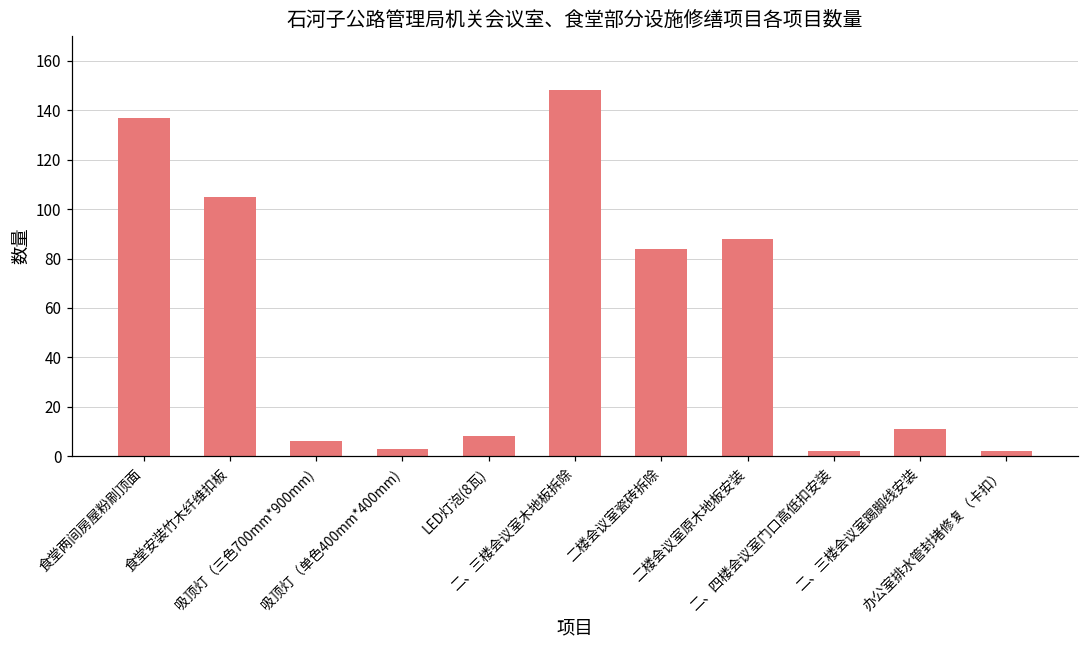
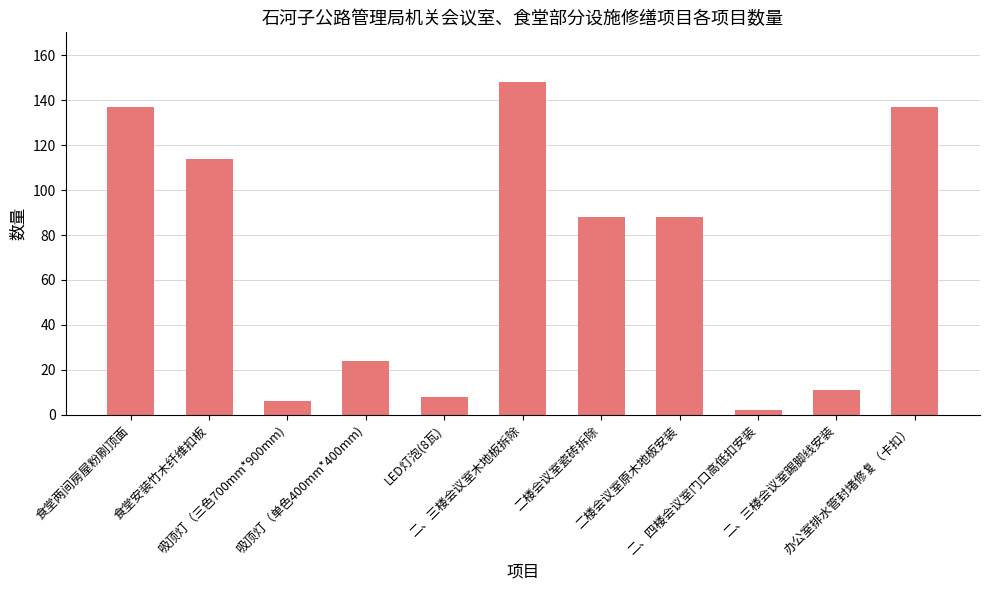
食堂安装竹木纤维扣板: 105 -> 114
吸顶灯（单色400mm*400mm): 3 -> 24
二楼会议室瓷砖拆除: 84 -> 88
办公室排水管封堵修复（卡扣）: 2 -> 137
